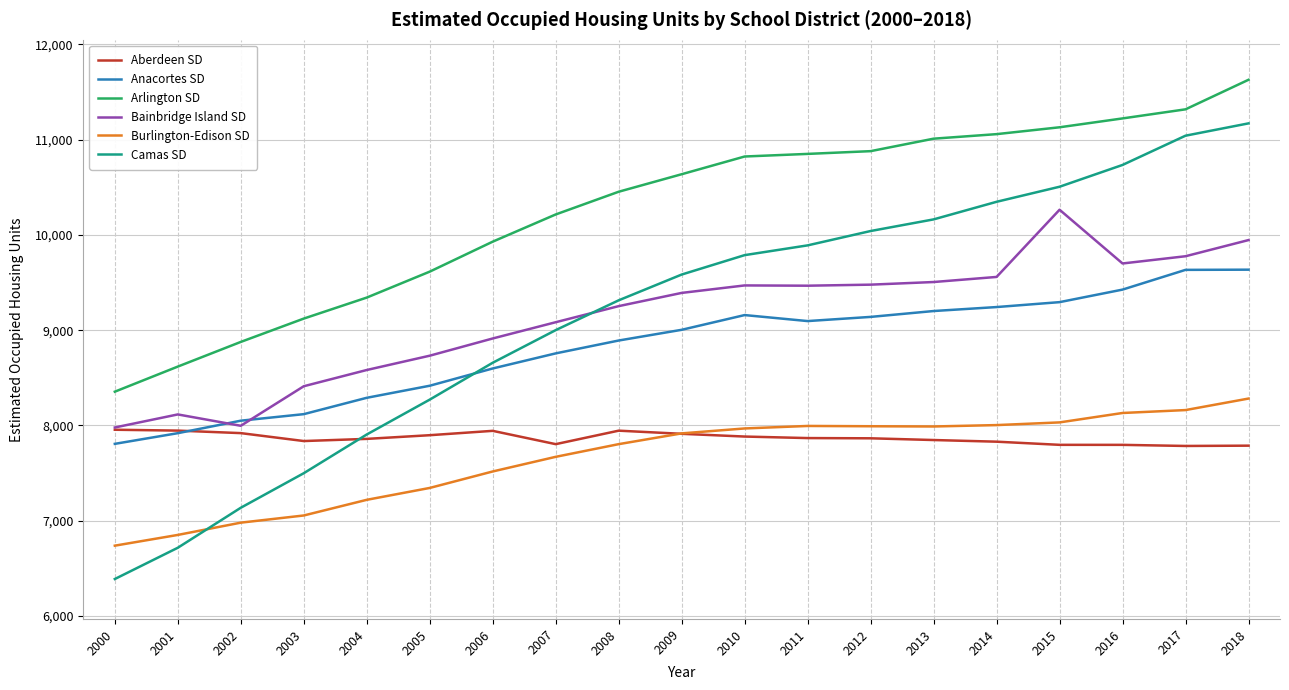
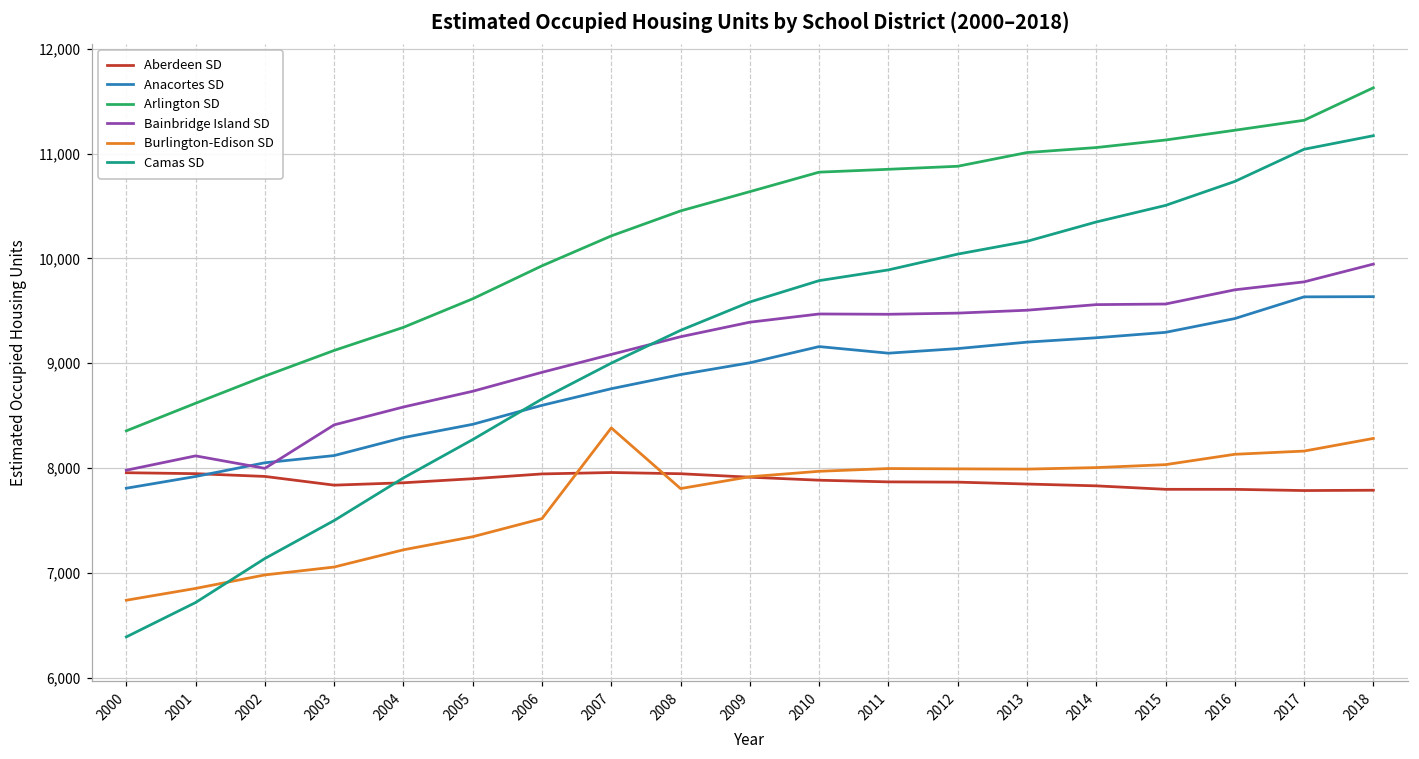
Aberdeen SD, 2007: 7,800 -> 8,000
Burlington-Edison SD, 2007: 7,700 -> 8,400
Bainbridge Island SD, 2015: 10,300 -> 9,600
